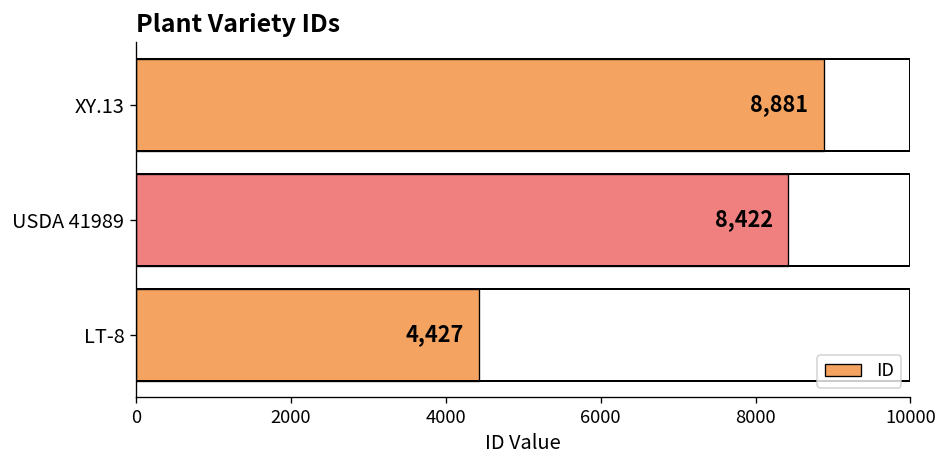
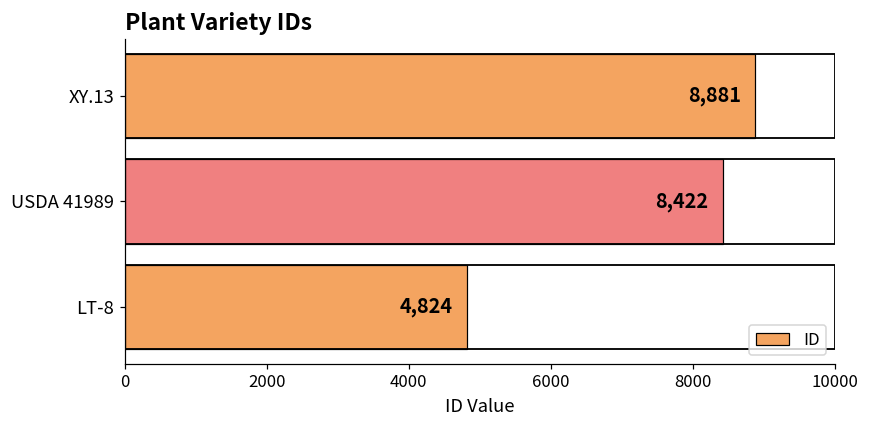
LT-8: 4,427 -> 4,824
